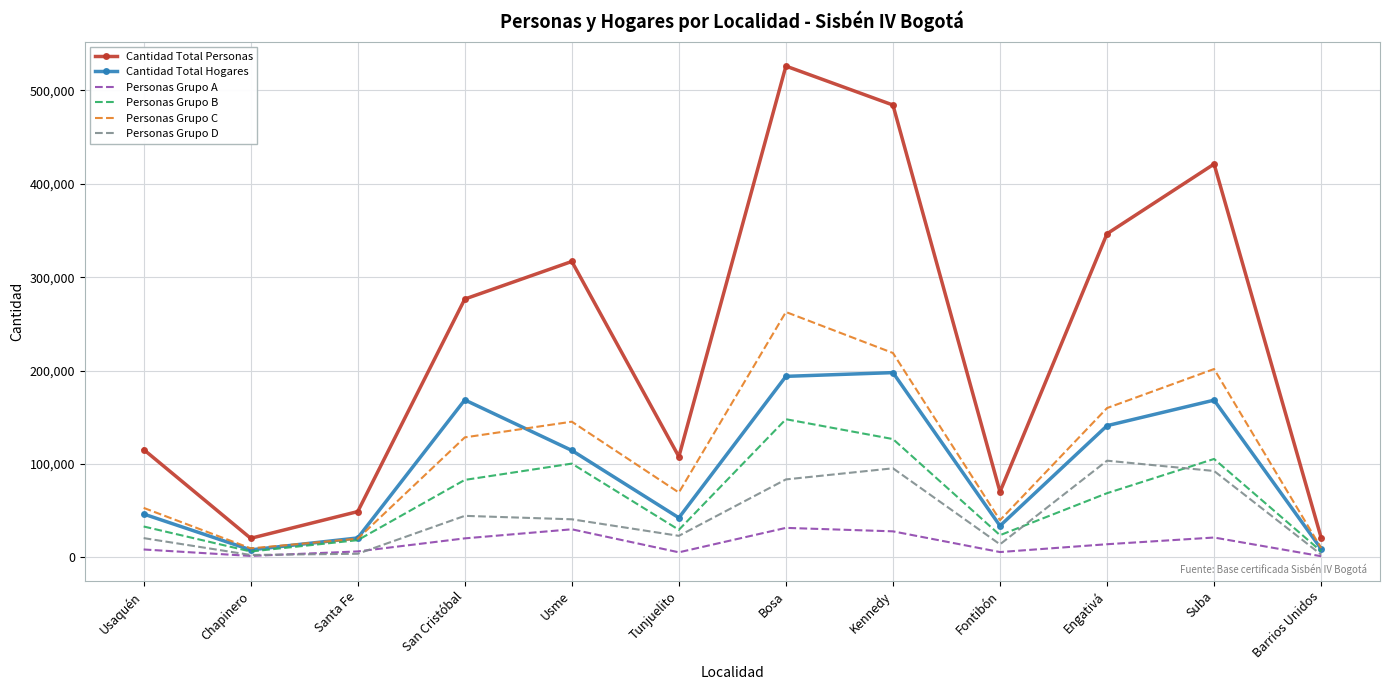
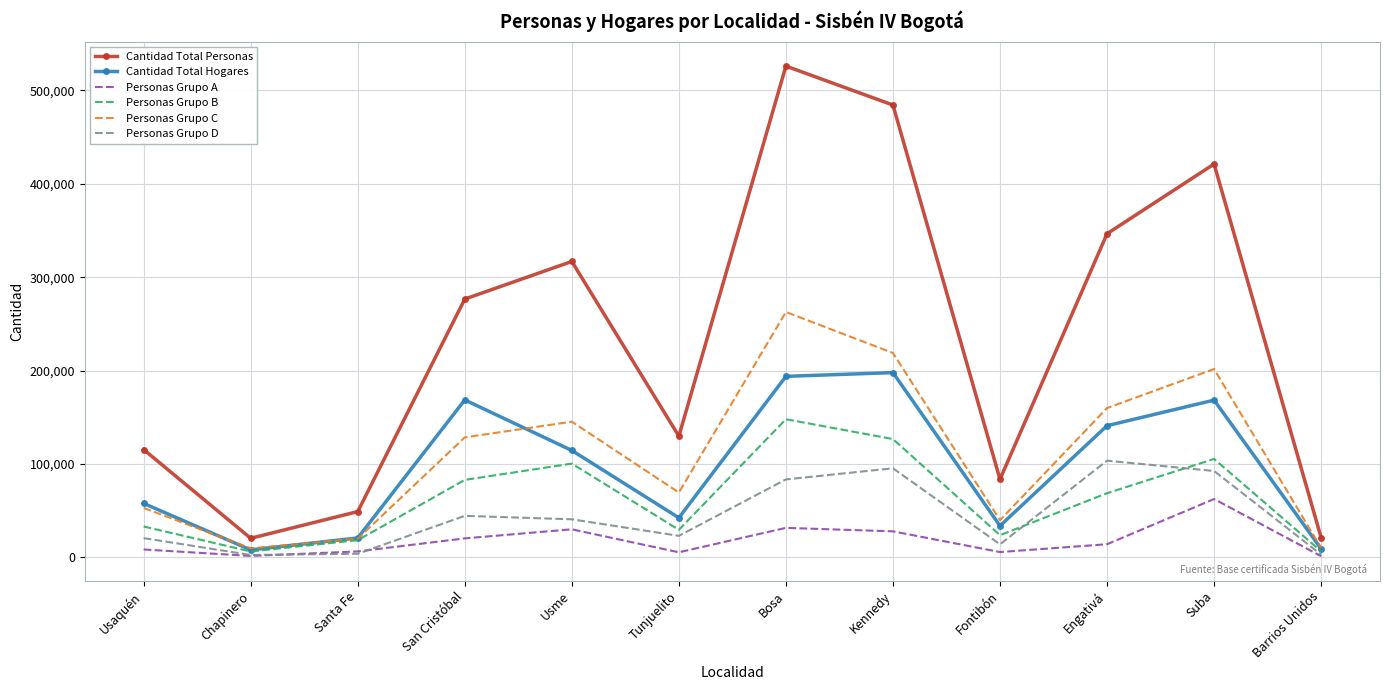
Cantidad Total Hogares, Usaquén: 50,000 -> 60,000
Cantidad Total Personas, Tunjuelito: 110,000 -> 130,000
Cantidad Total Personas, Fontibón: 70,000 -> 80,000
Personas Grupo A, Suba: 20,000 -> 60,000
